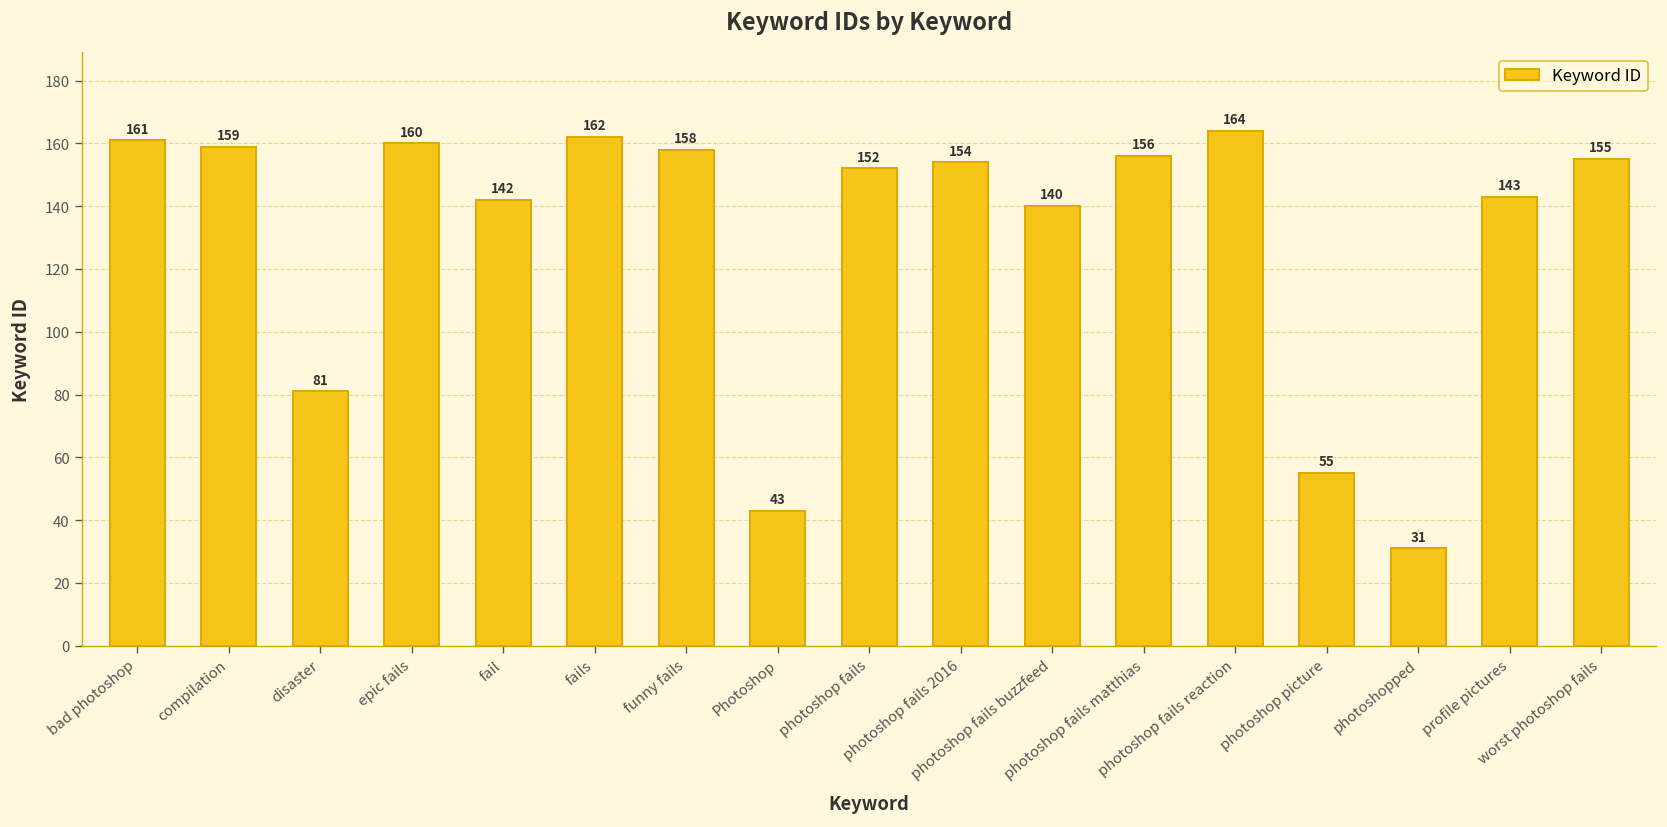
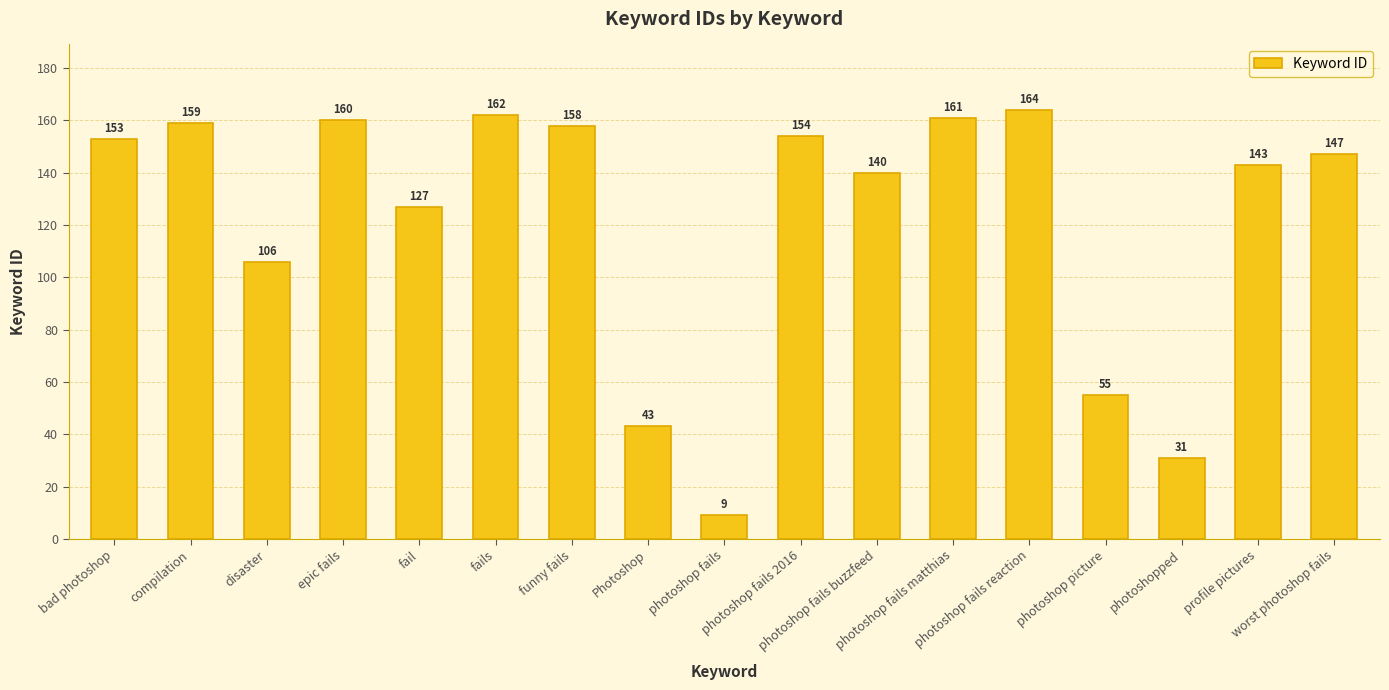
bad photoshop: 161 -> 153
disaster: 81 -> 106
fail: 142 -> 127
photoshop fails: 152 -> 9
photoshop fails matthias: 156 -> 161
worst photoshop fails: 155 -> 147
